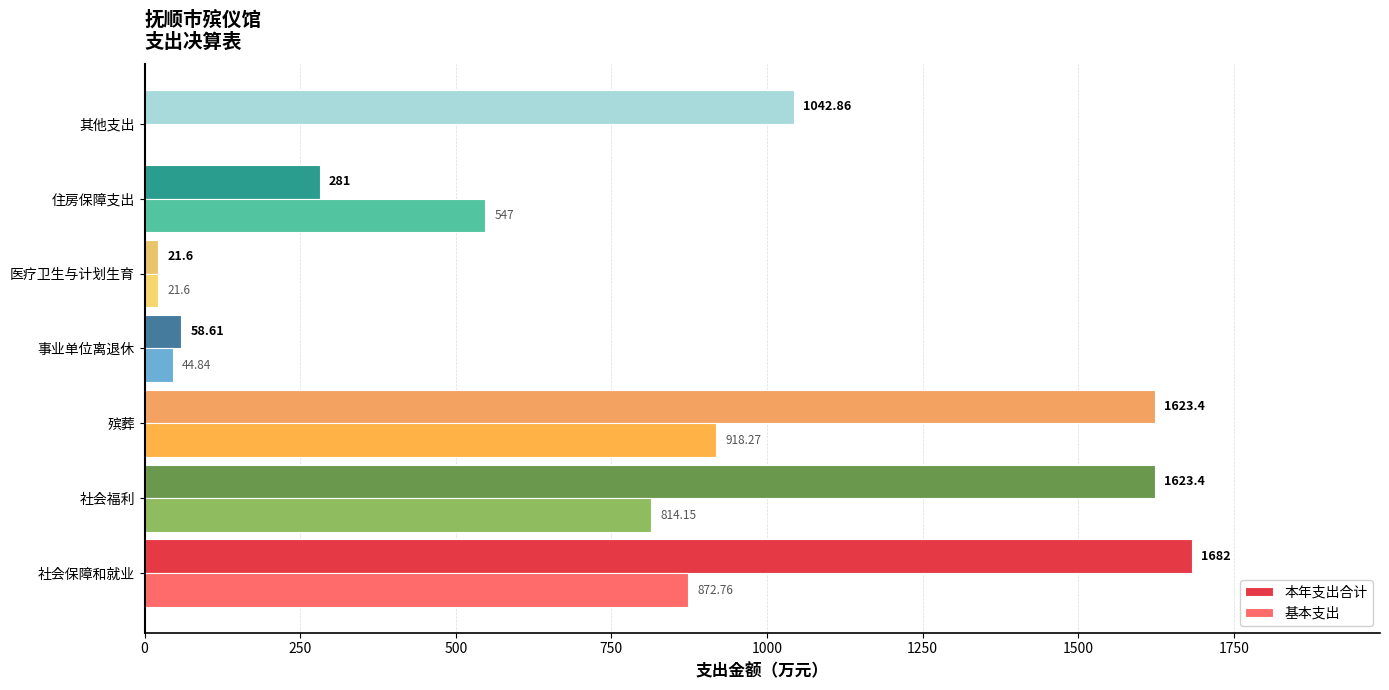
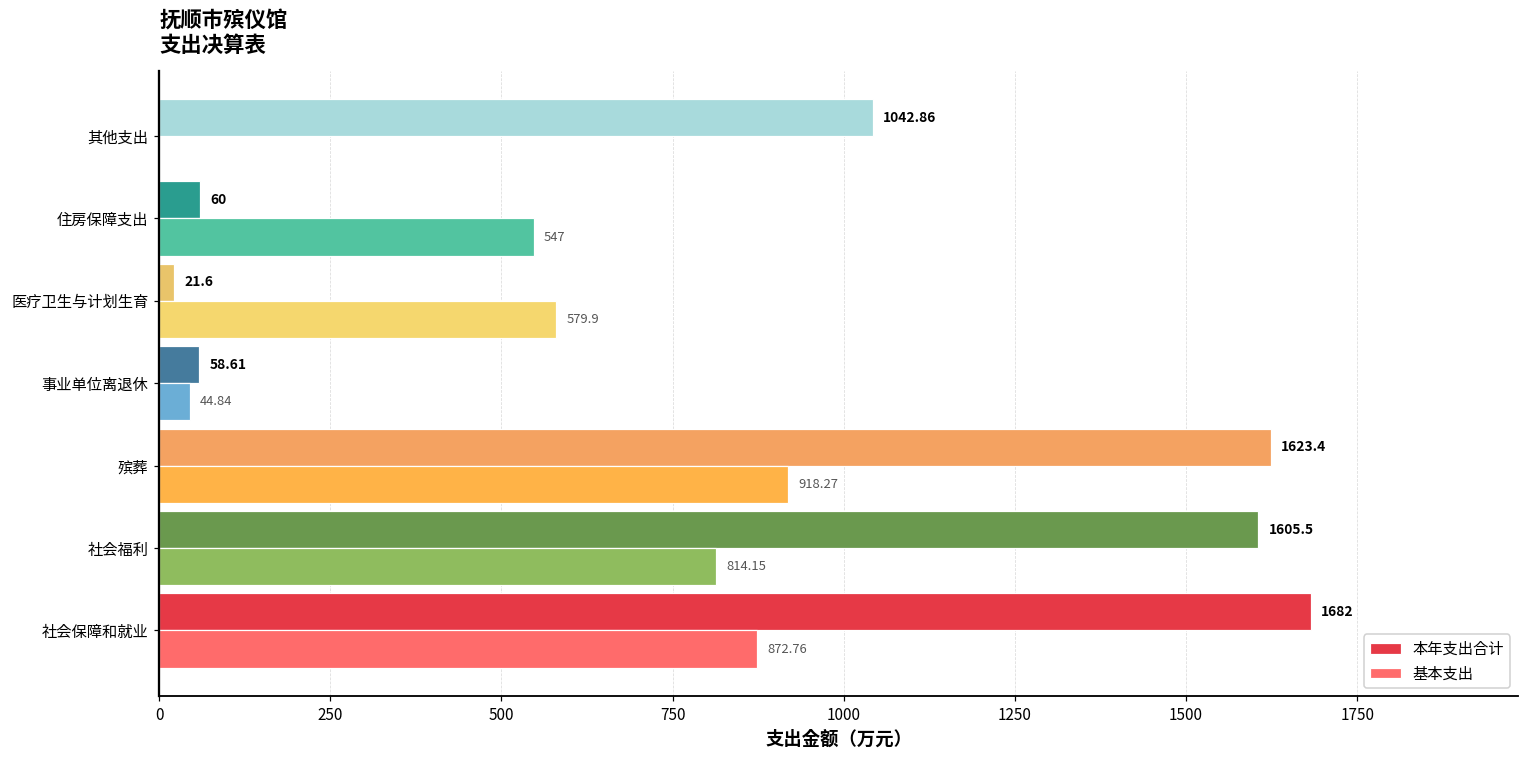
本年支出合计, 住房保障支出: 281 -> 60
基本支出, 医疗卫生与计划生育: 21.6 -> 579.9
本年支出合计, 社会福利: 1623.4 -> 1605.5
